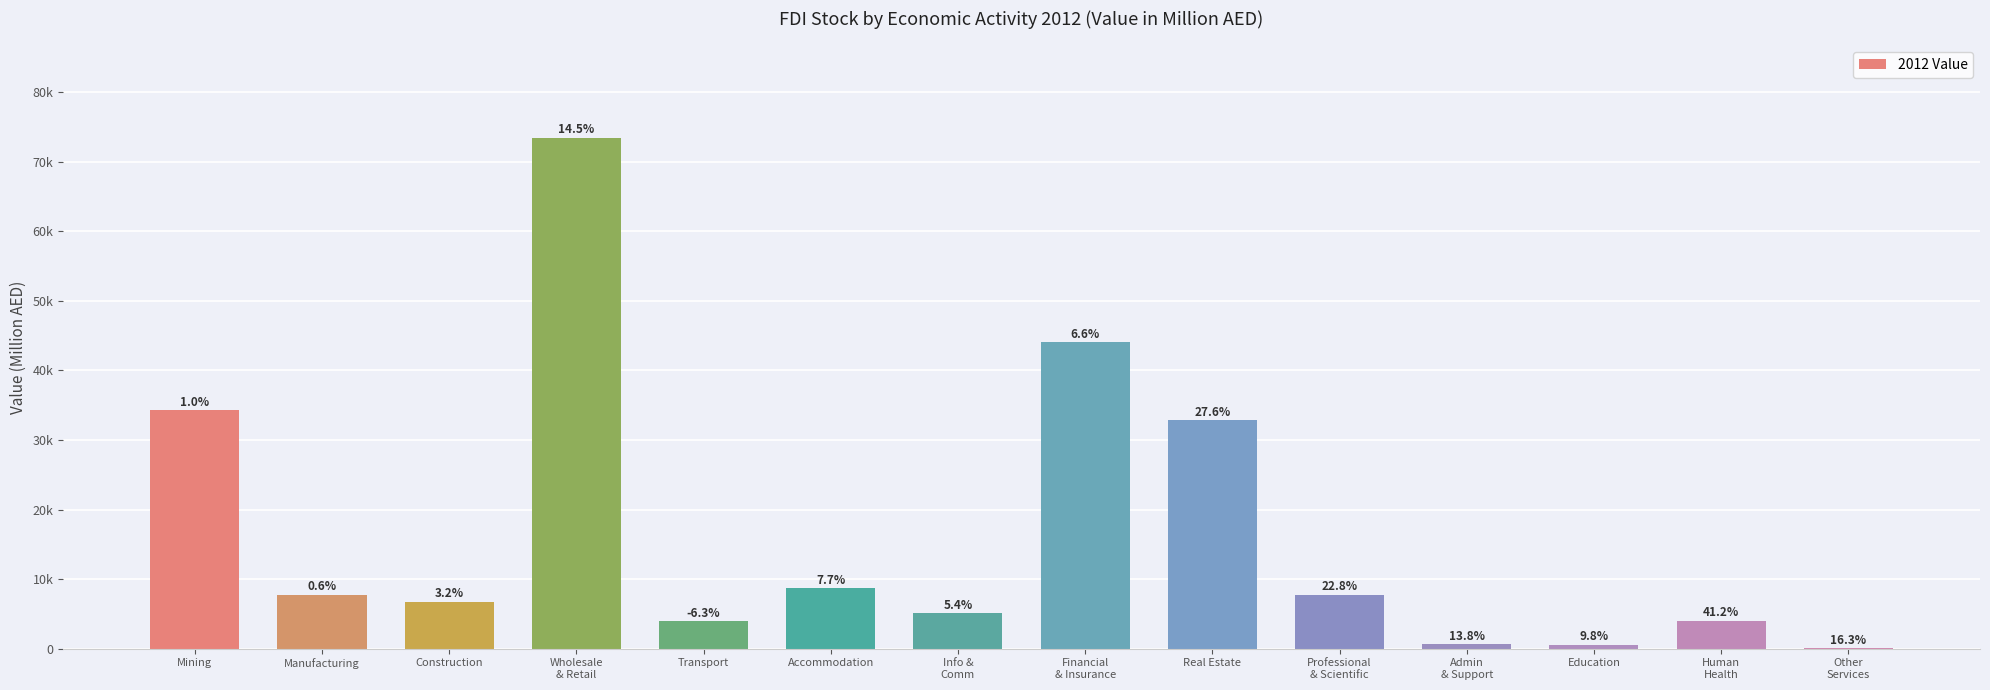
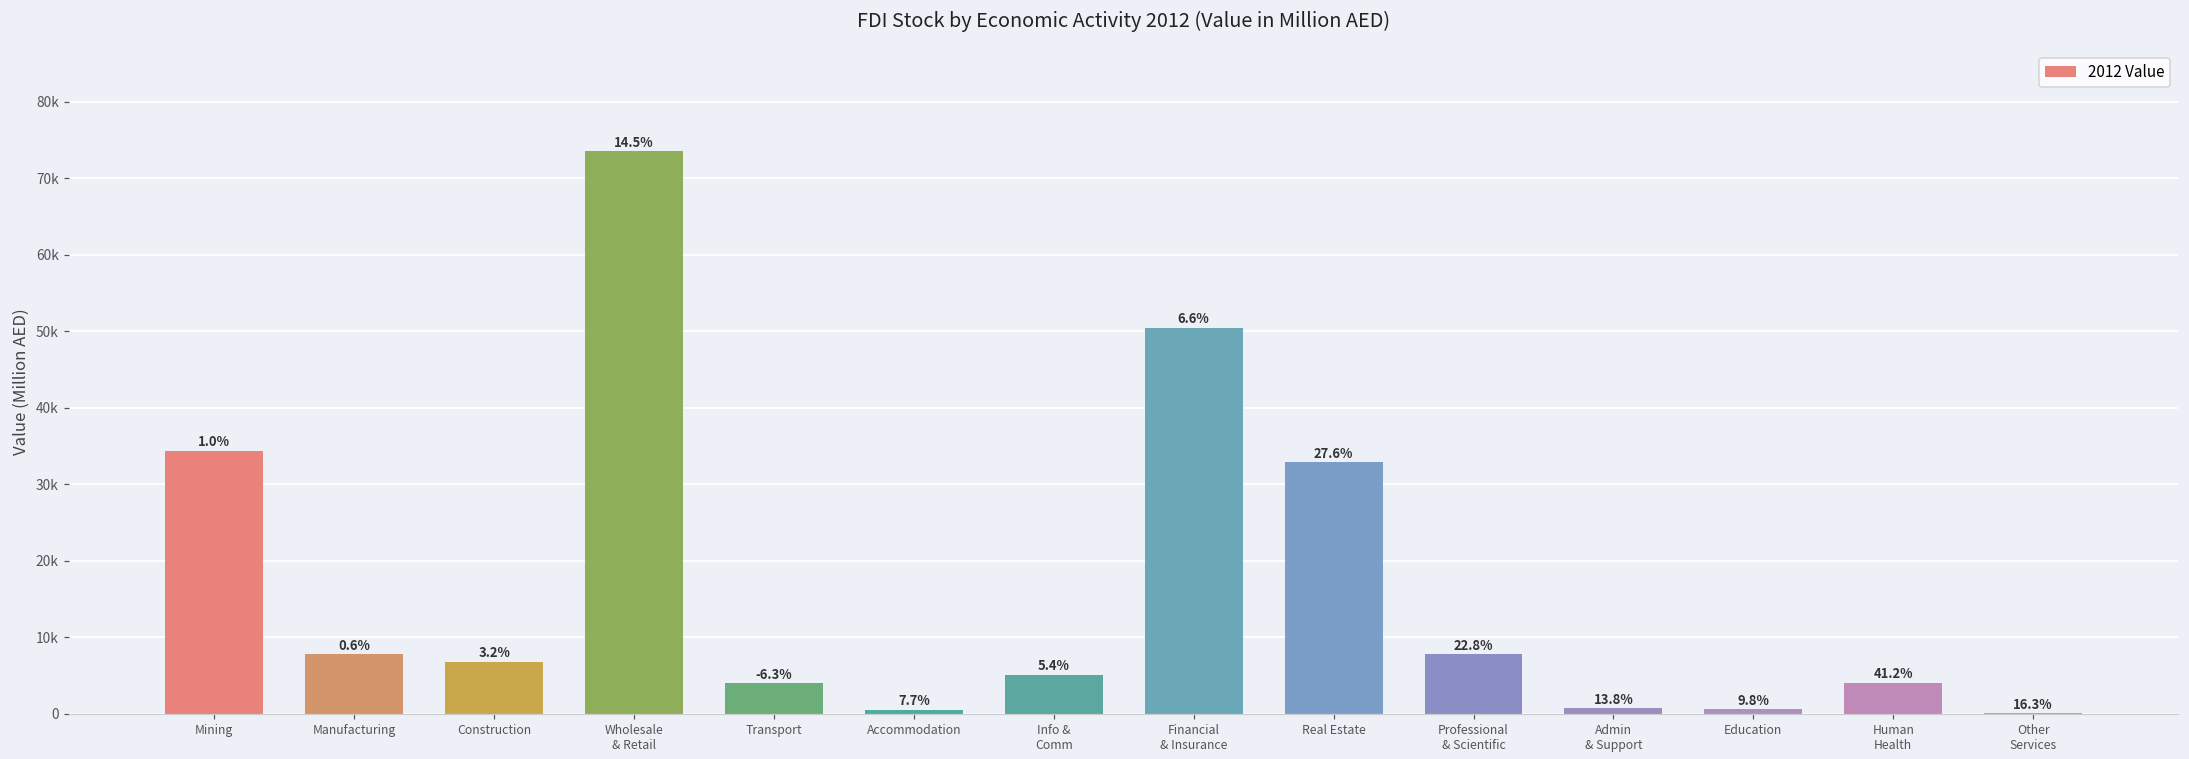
Accommodation: 9000 -> 0
Financial & Insurance: 44000 -> 50000
